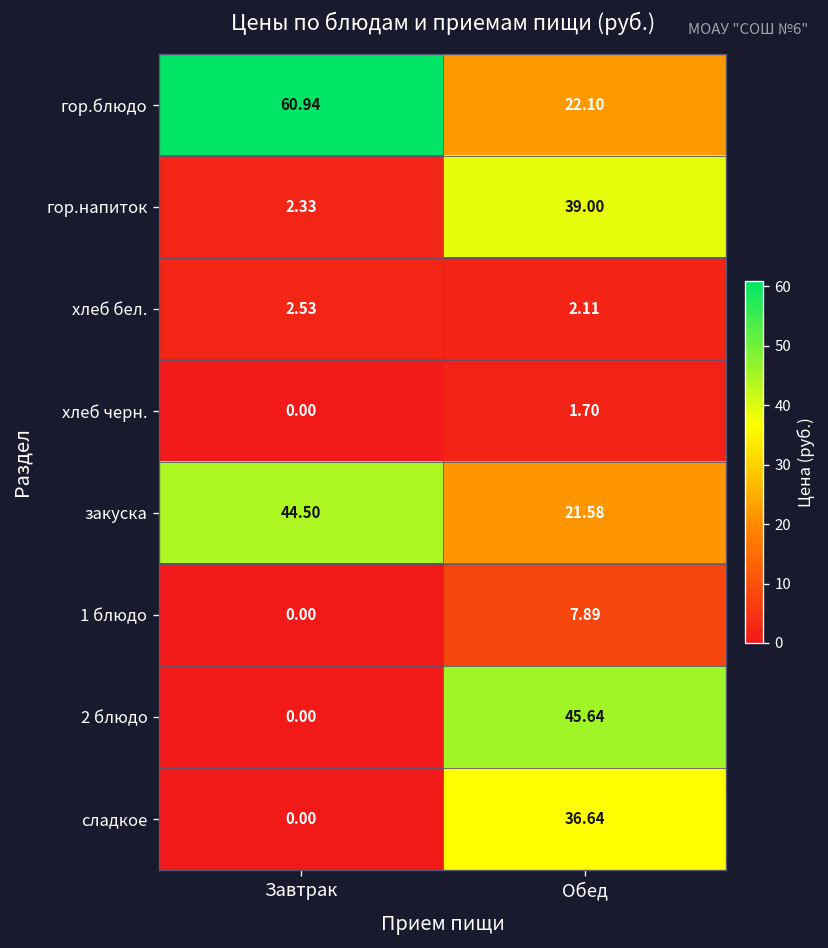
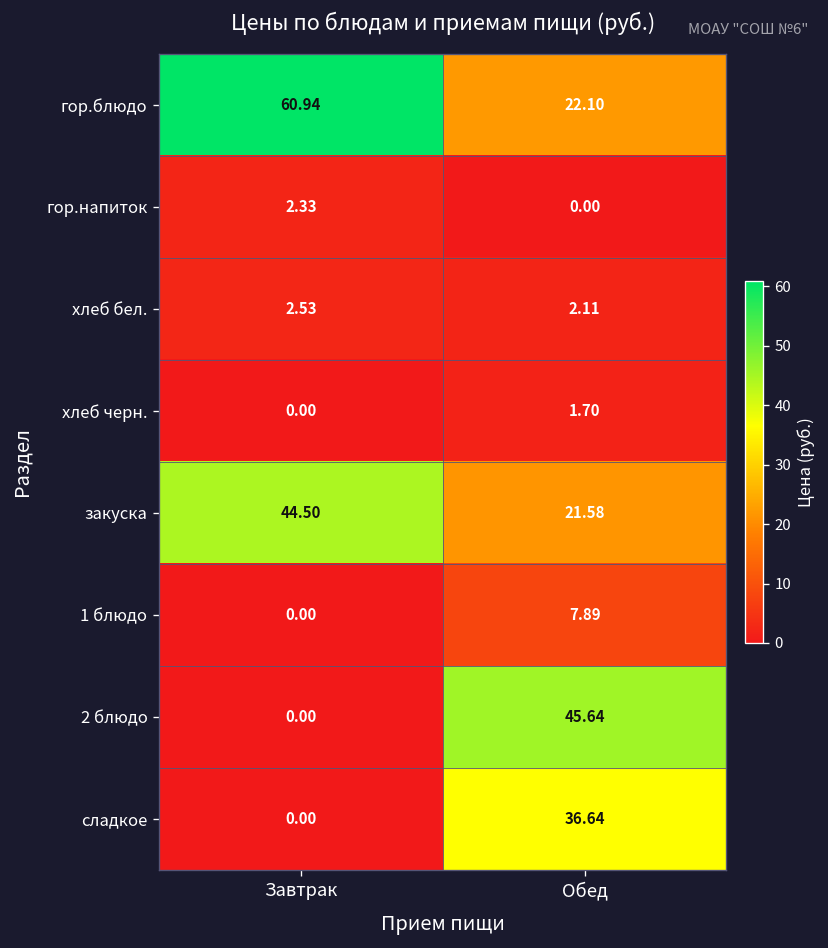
гор.напиток, Обед: 39.00 -> 0.00
